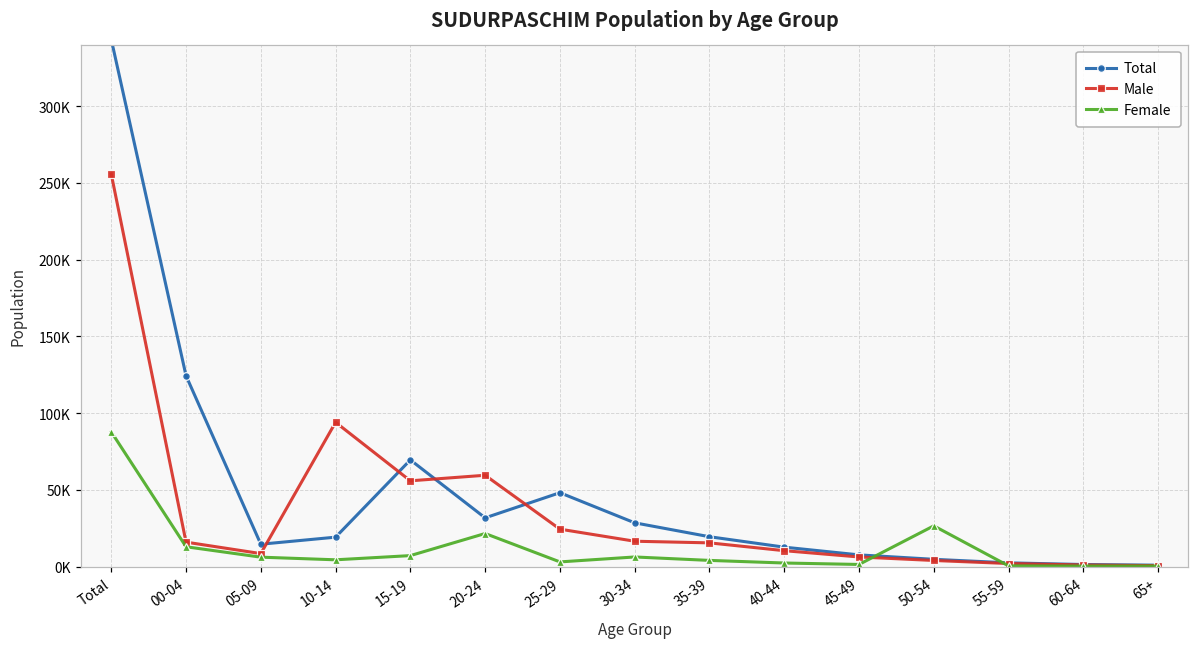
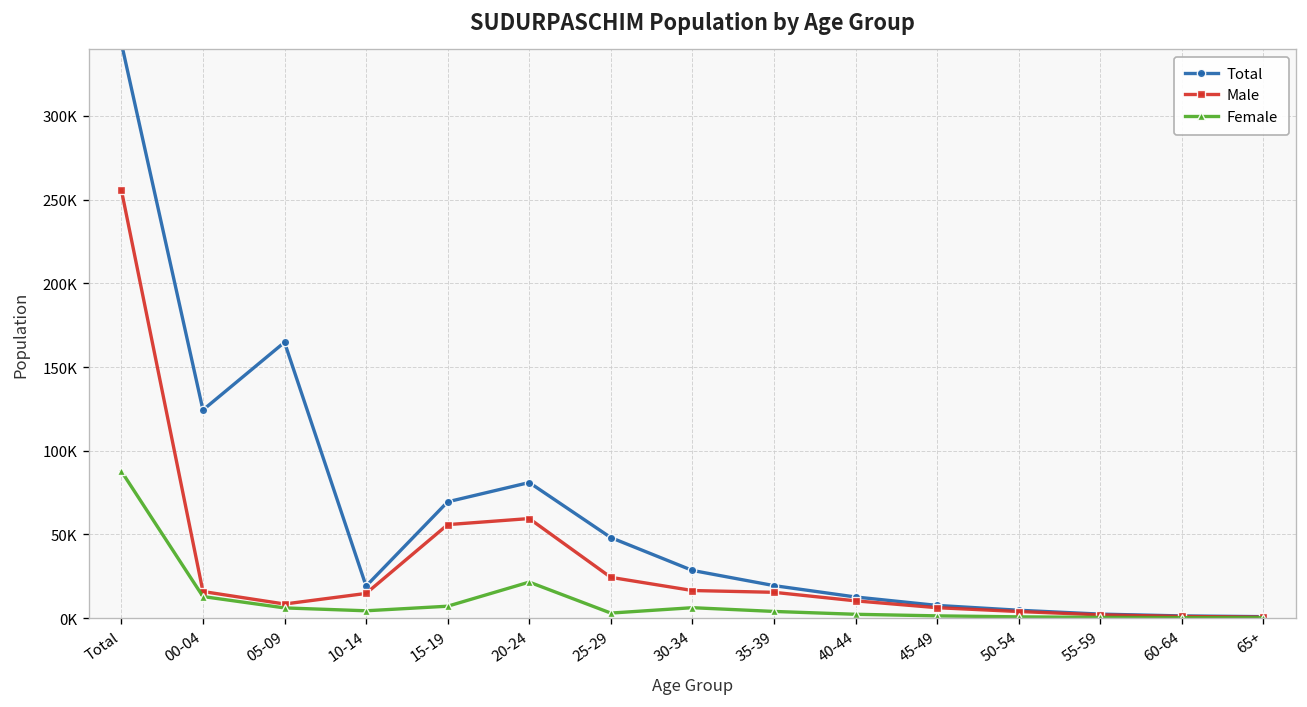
Total, 05-09: 15000 -> 165000
Male, 10-14: 94000 -> 15000
Total, 20-24: 32000 -> 81000
Female, 50-54: 27000 -> 1000
